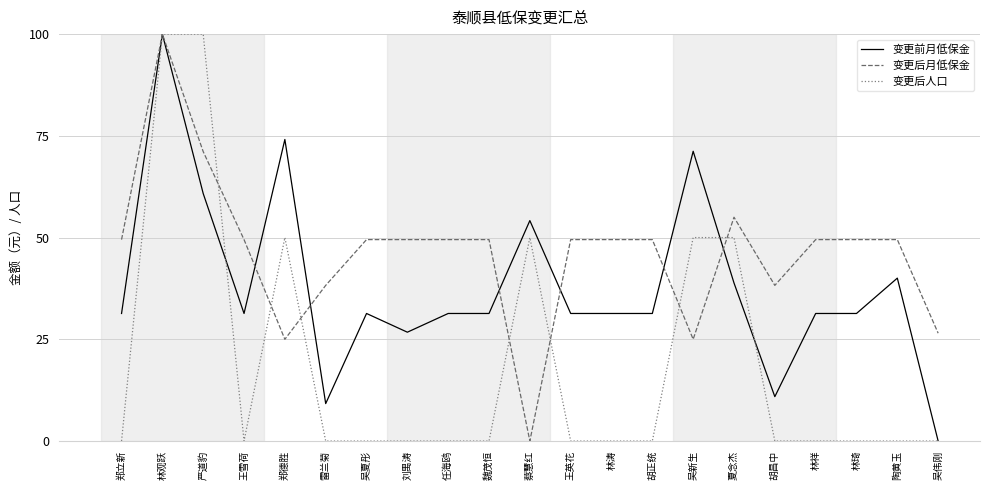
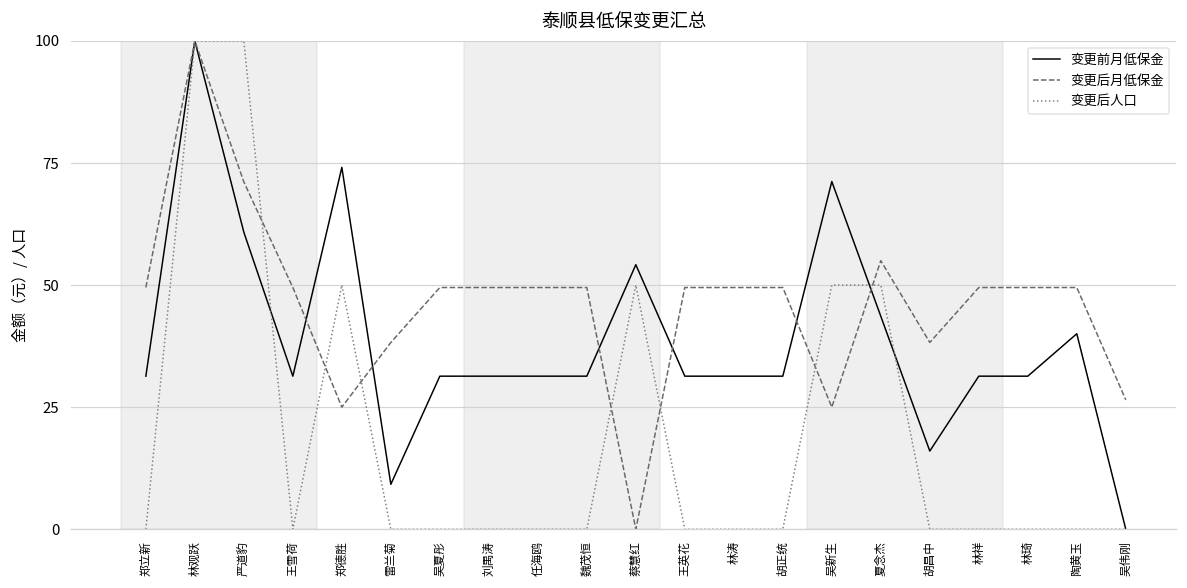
变更前月低保金, 刘禺涛: 27 -> 31
变更前月低保金, 夏念杰: 39 -> 44
变更前月低保金, 胡昌中: 11 -> 16
